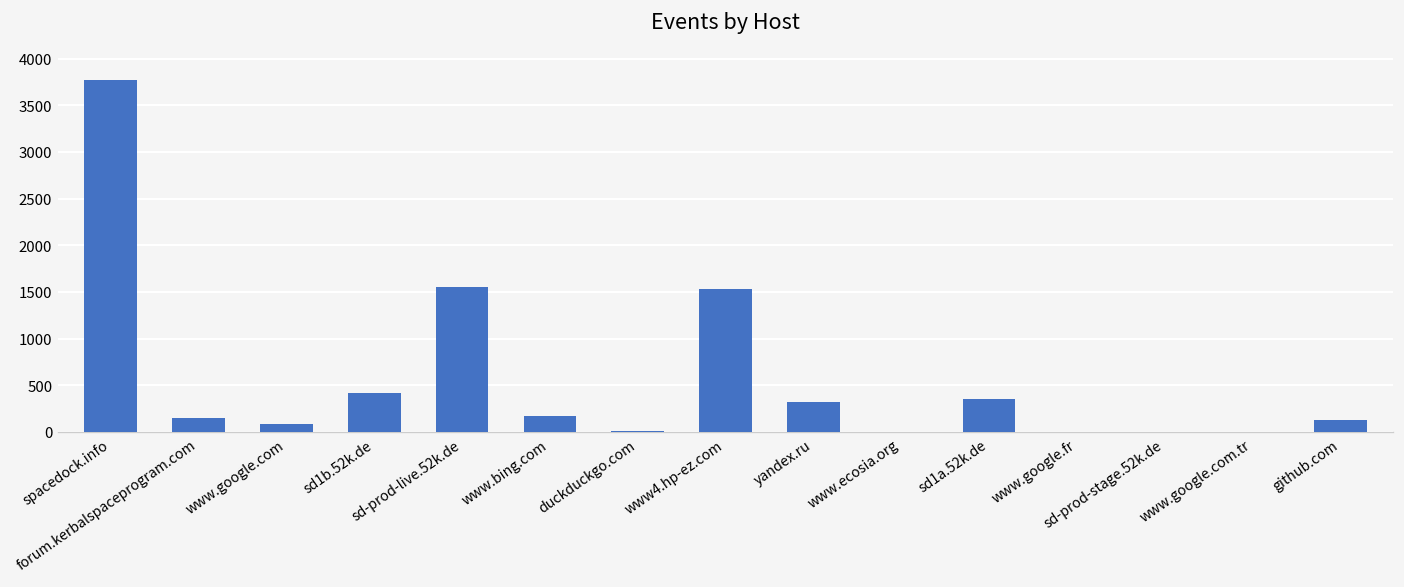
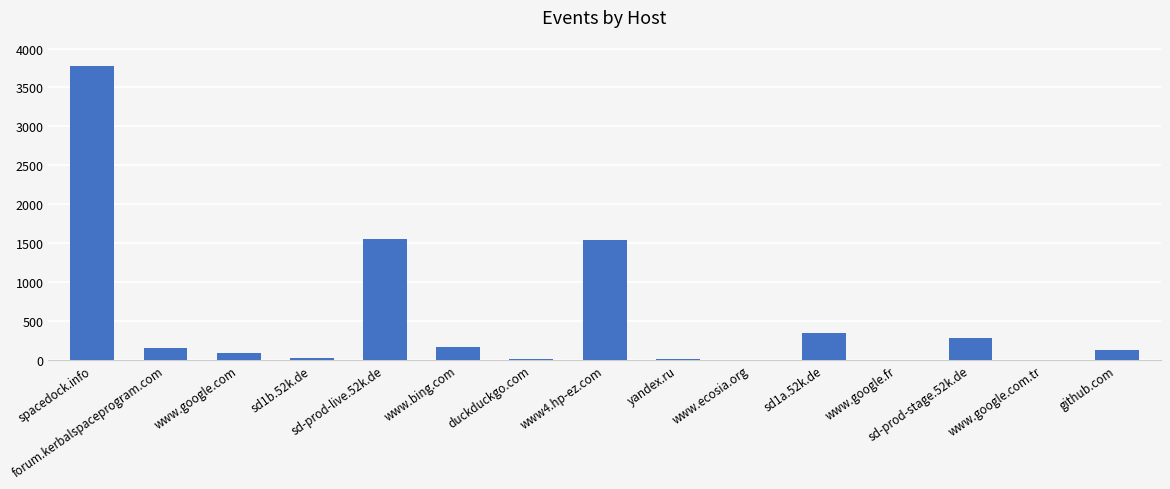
sd1b.52k.de: 400 -> 0
yandex.ru: 300 -> 0
sd-prod-stage.52k.de: 0 -> 300
